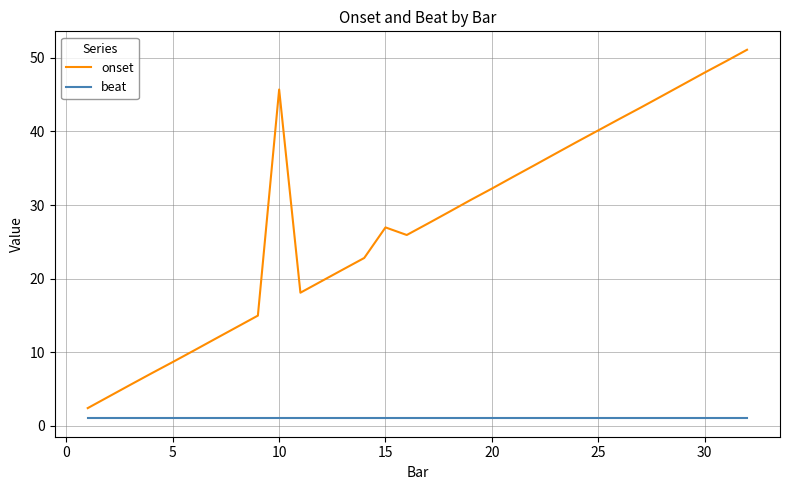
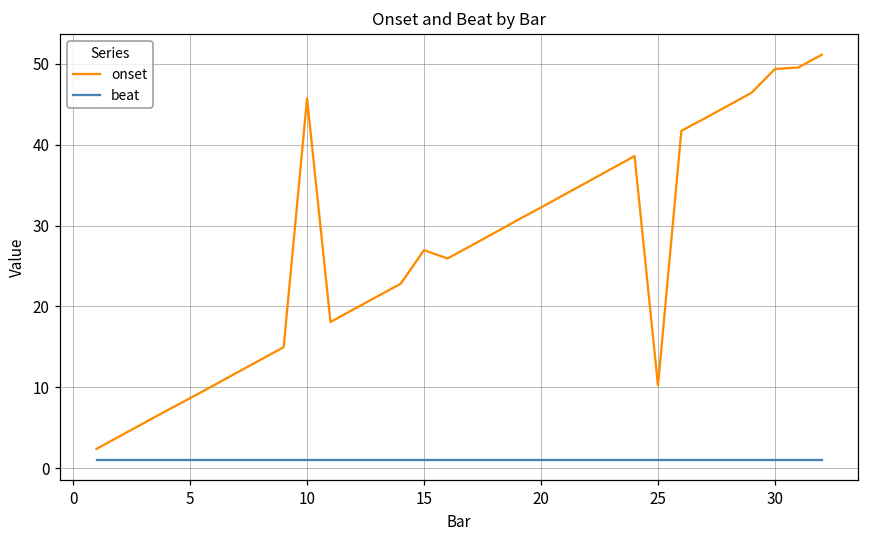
onset, 25: 40 -> 10
onset, 30: 48 -> 49
